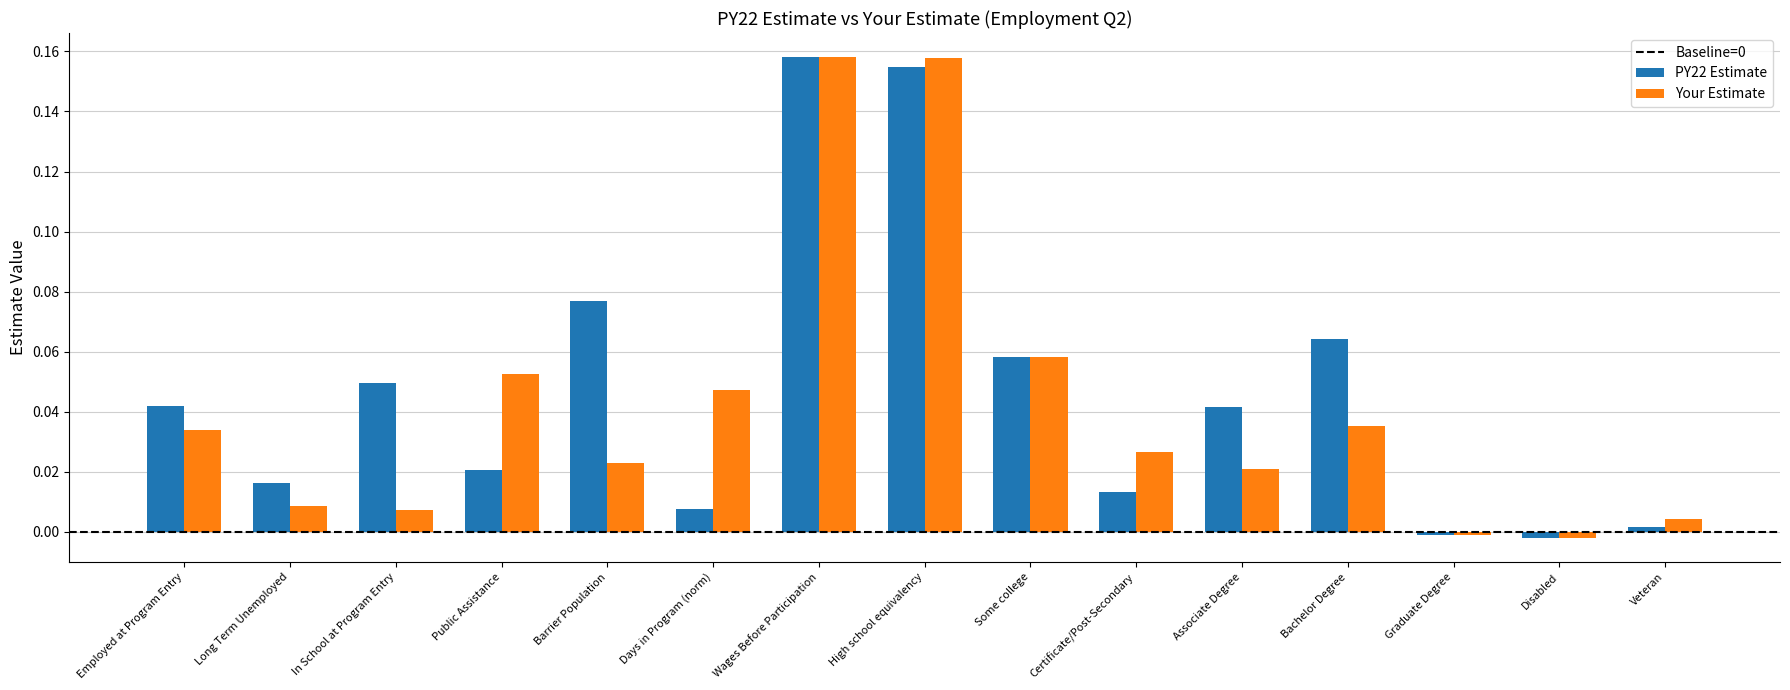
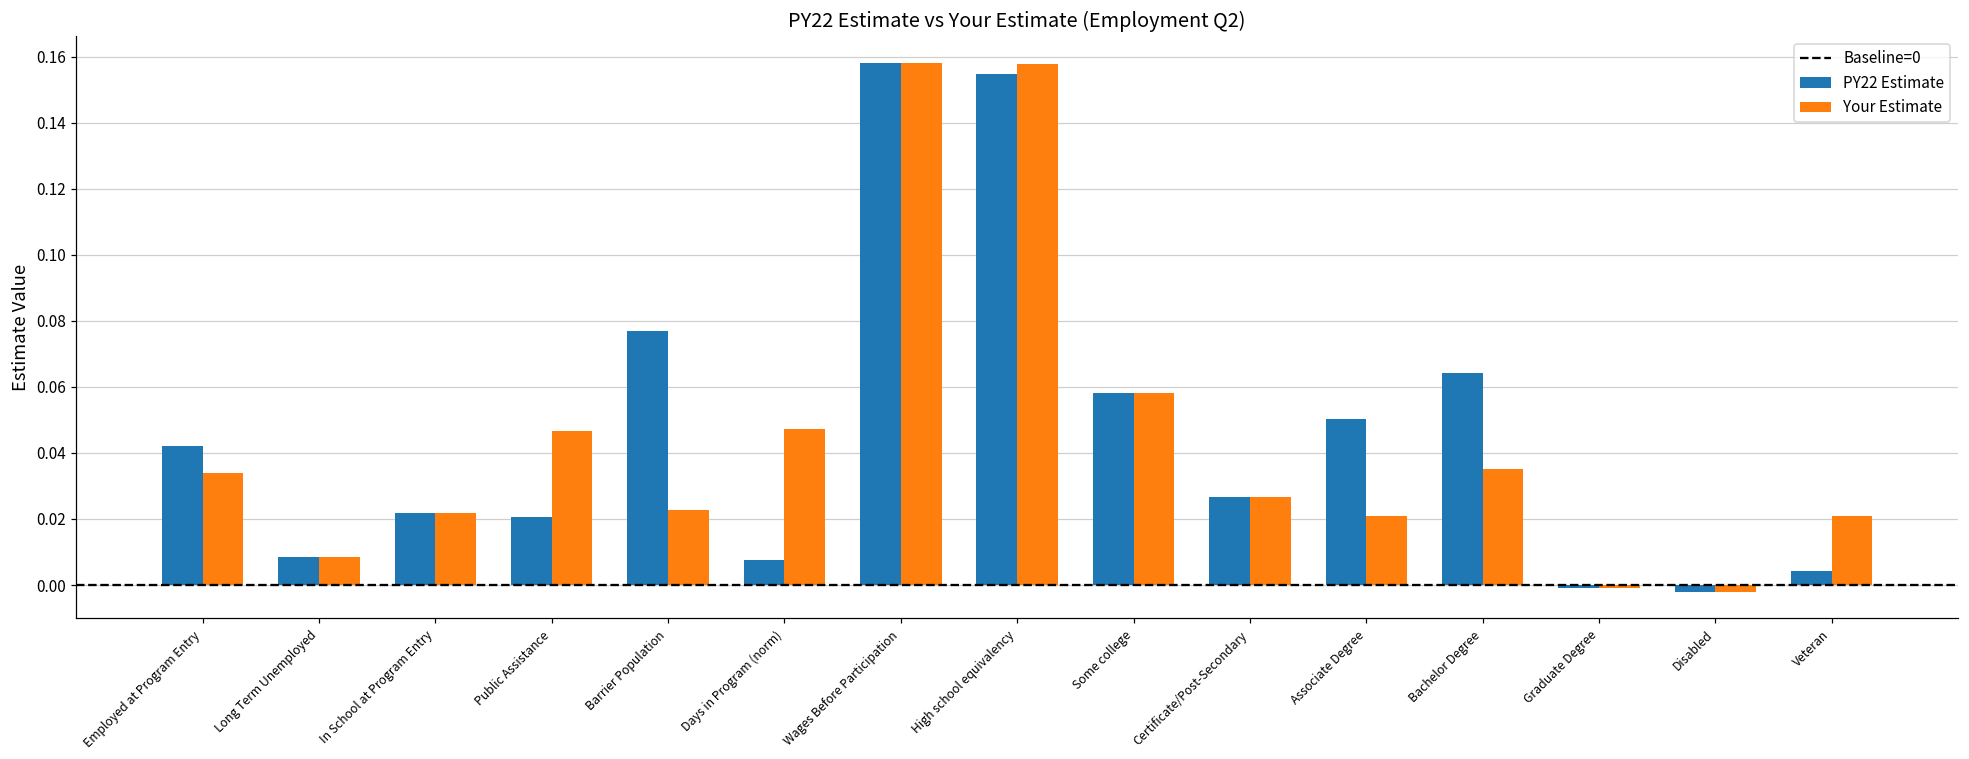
PY22 Estimate, Long Term Unemployed: 0.016 -> 0.009
PY22 Estimate, In School at Program Entry: 0.050 -> 0.022
Your Estimate, In School at Program Entry: 0.007 -> 0.022
Your Estimate, Public Assistance: 0.052 -> 0.046
PY22 Estimate, Certificate/Post-Secondary: 0.013 -> 0.027
PY22 Estimate, Associate Degree: 0.042 -> 0.050
PY22 Estimate, Veteran: 0.002 -> 0.004
Your Estimate, Veteran: 0.004 -> 0.021
